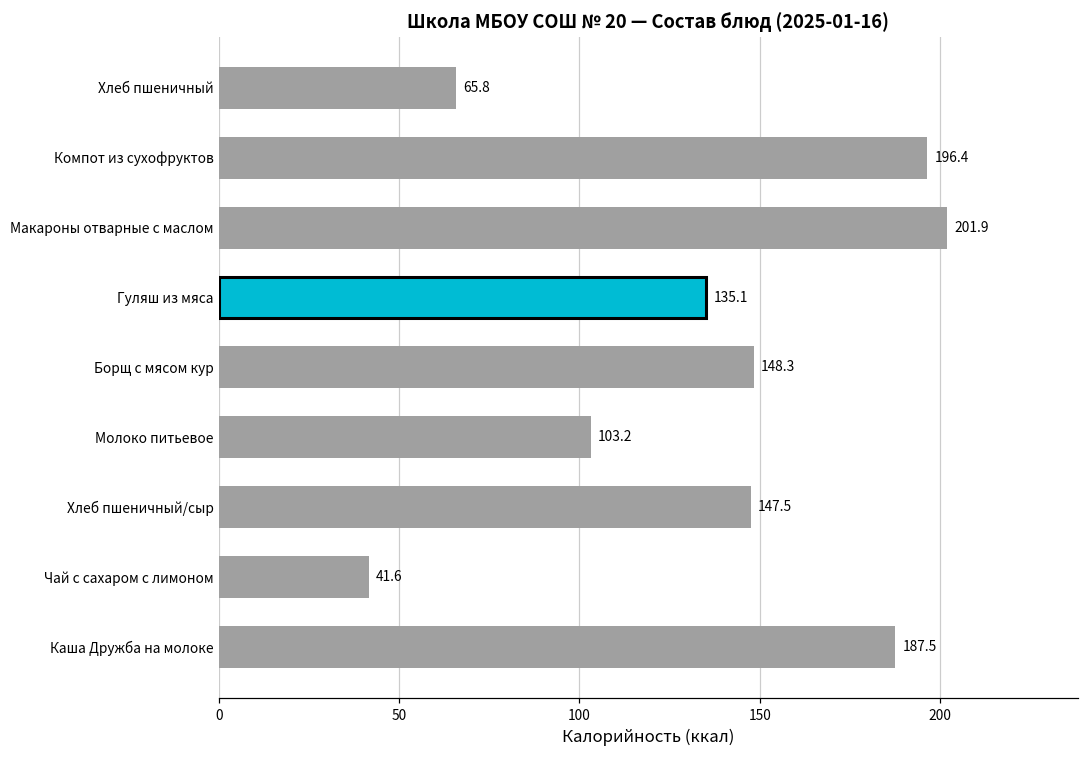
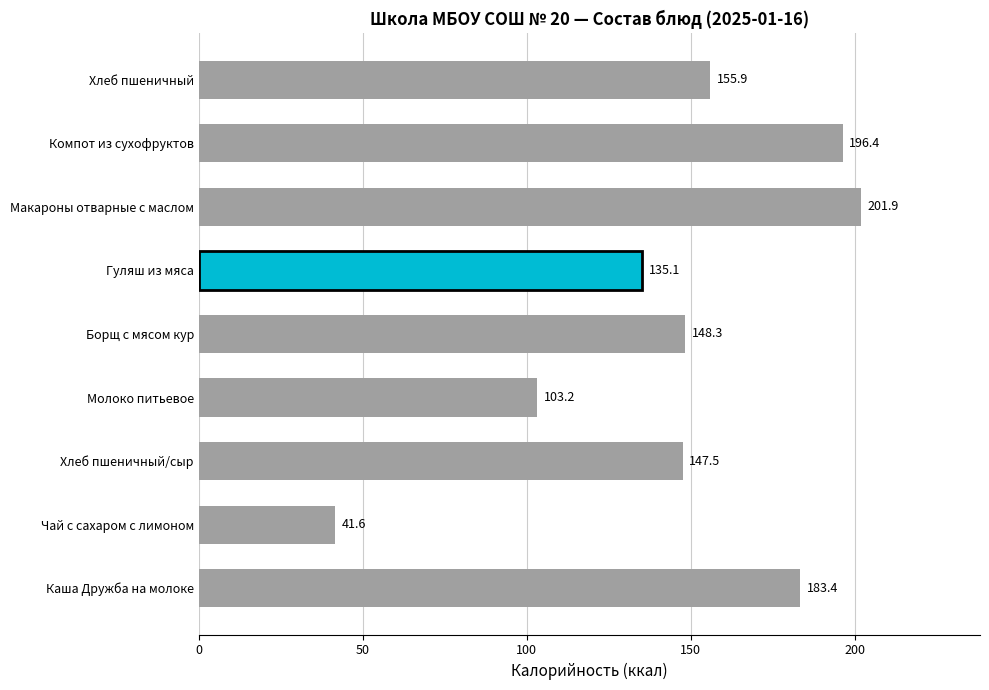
Хлеб пшеничный: 65.8 -> 155.9
Каша Дружба на молоке: 187.5 -> 183.4
